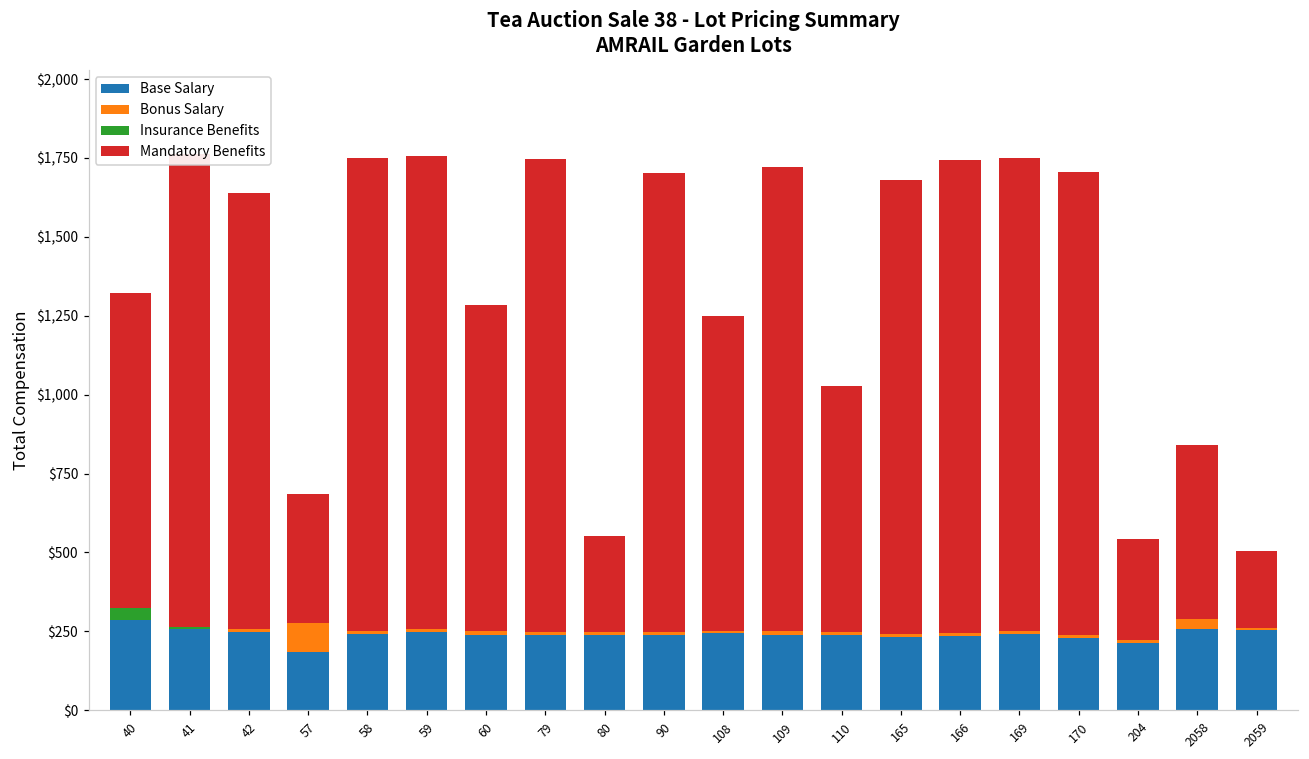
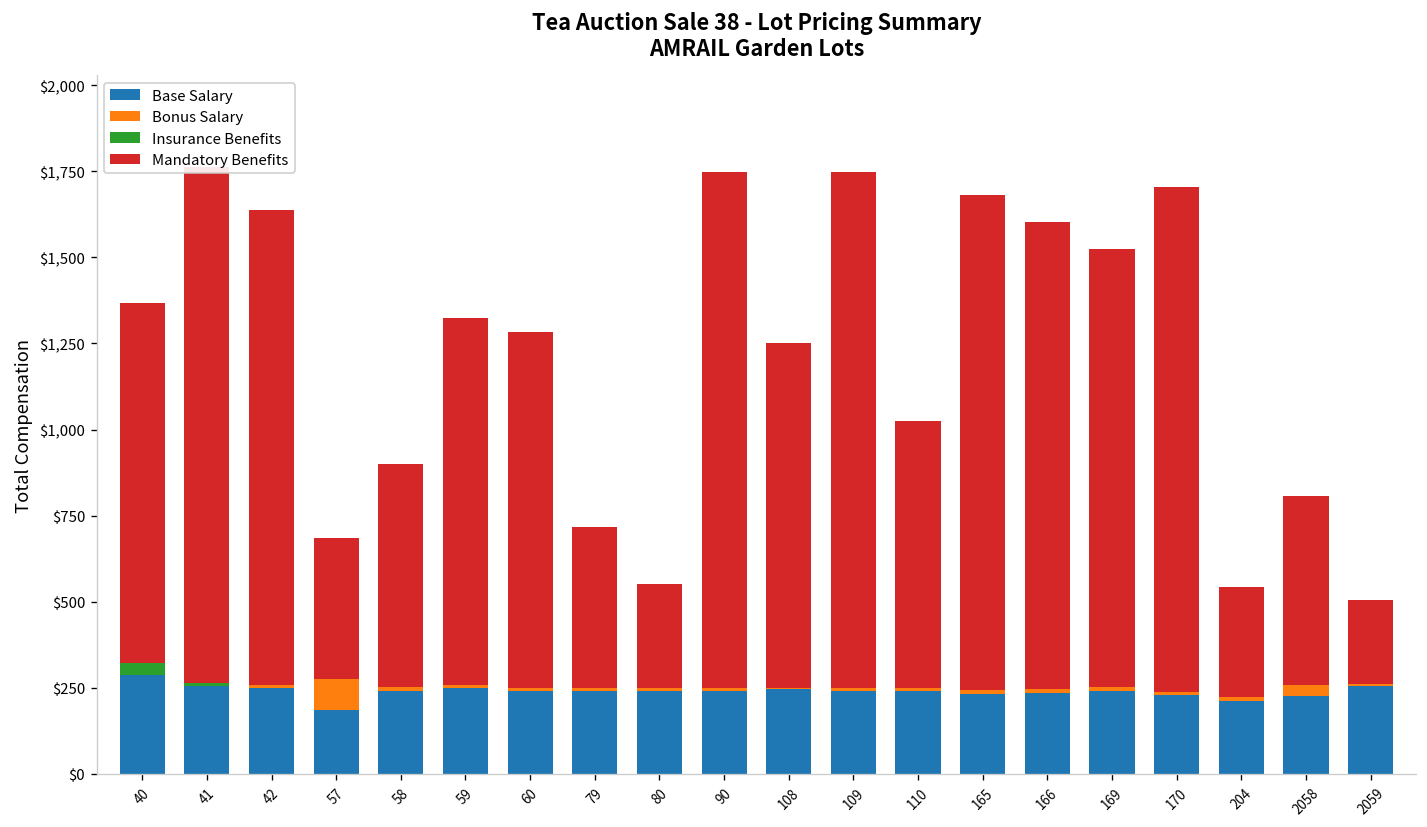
Mandatory Benefits, 40: $1,000 -> $1,050
Mandatory Benefits, 58: $1,500 -> $650
Mandatory Benefits, 59: $1,500 -> $1,070
Mandatory Benefits, 79: $1,500 -> $470
Mandatory Benefits, 90: $1,450 -> $1,500
Mandatory Benefits, 109: $1,470 -> $1,500
Mandatory Benefits, 166: $1,500 -> $1,360
Mandatory Benefits, 169: $1,500 -> $1,270
Base Salary, 2058: $260 -> $230
